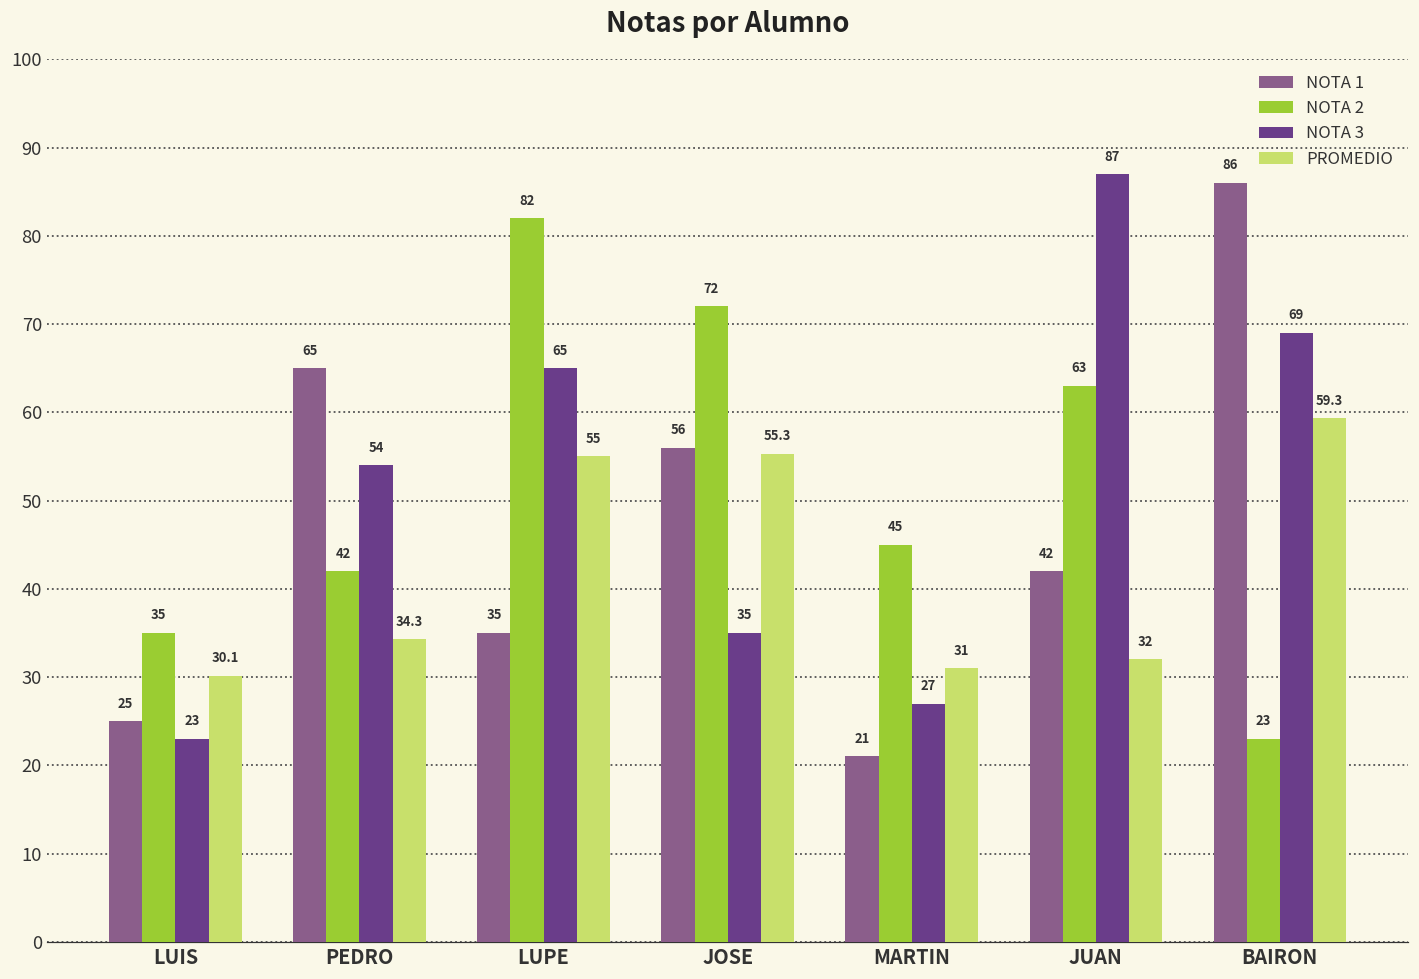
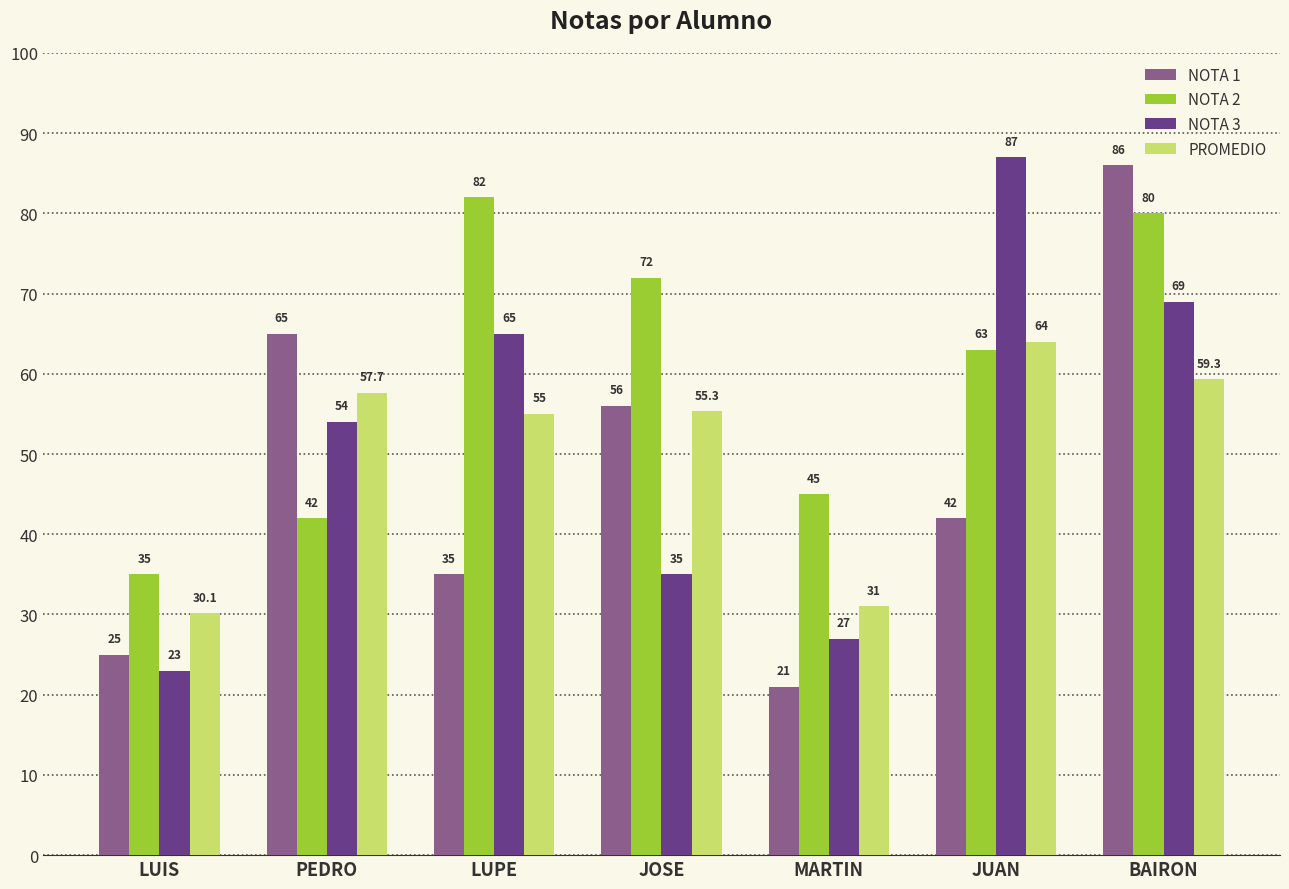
PROMEDIO, PEDRO: 34.3 -> 57.7
PROMEDIO, JUAN: 32 -> 64
NOTA 2, BAIRON: 23 -> 80
